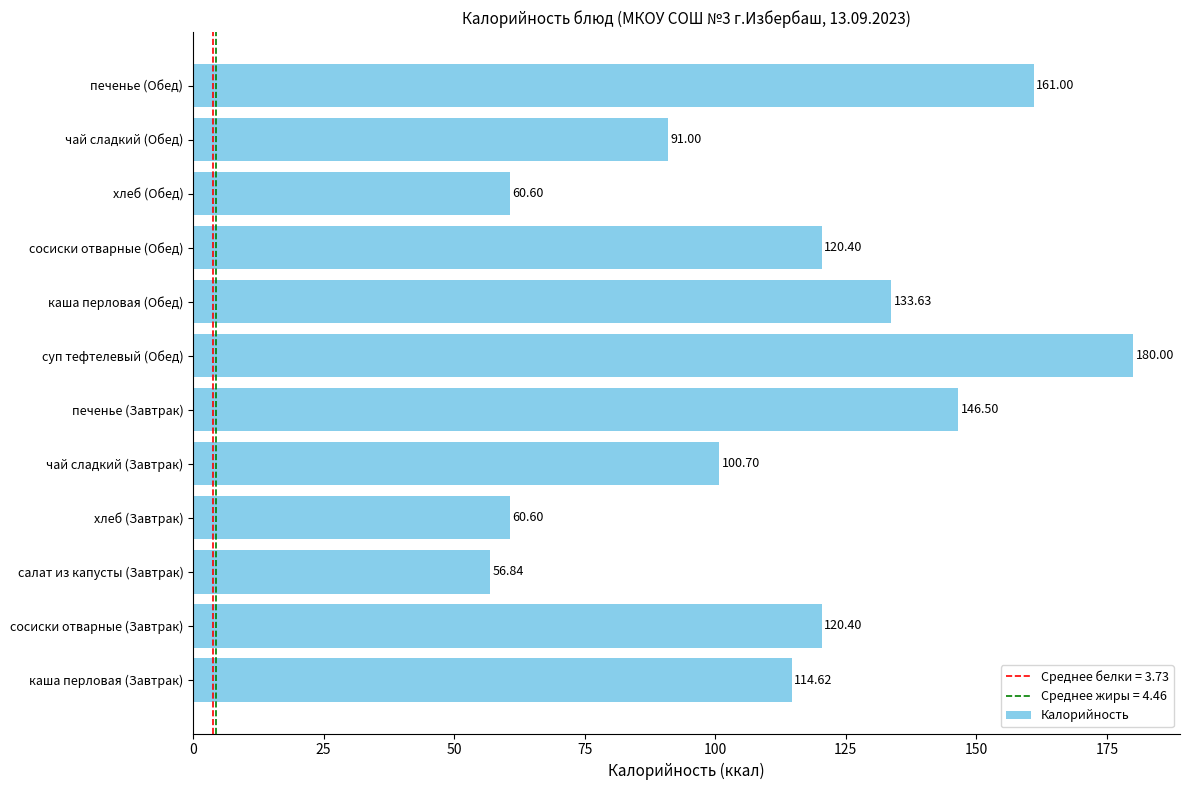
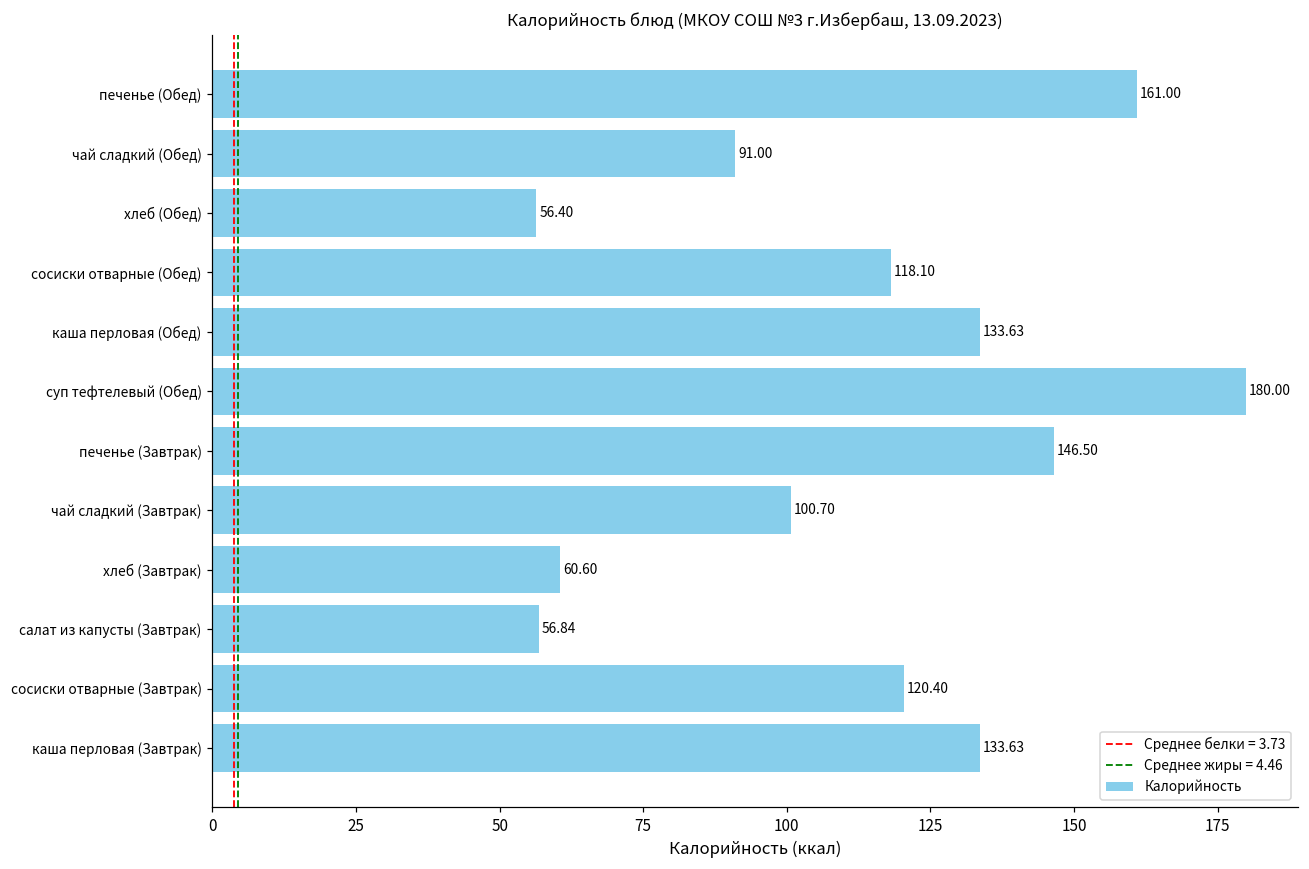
хлеб (Обед): 60.60 -> 56.40
сосиски отварные (Обед): 120.40 -> 118.10
каша перловая (Завтрак): 114.62 -> 133.63
